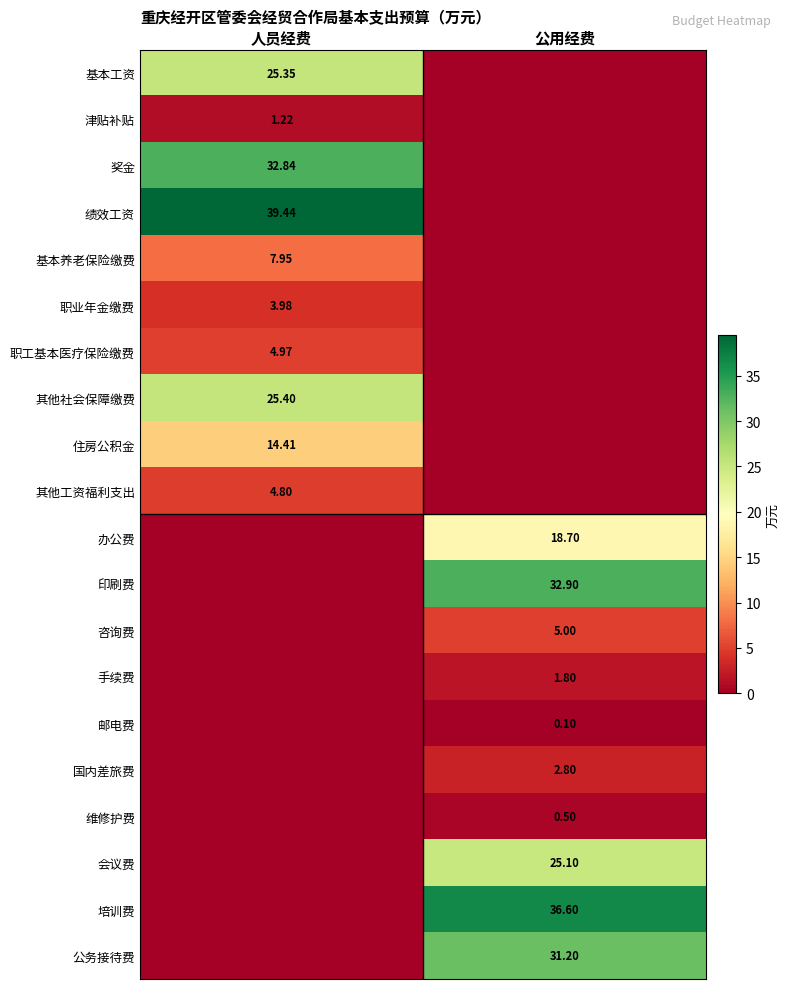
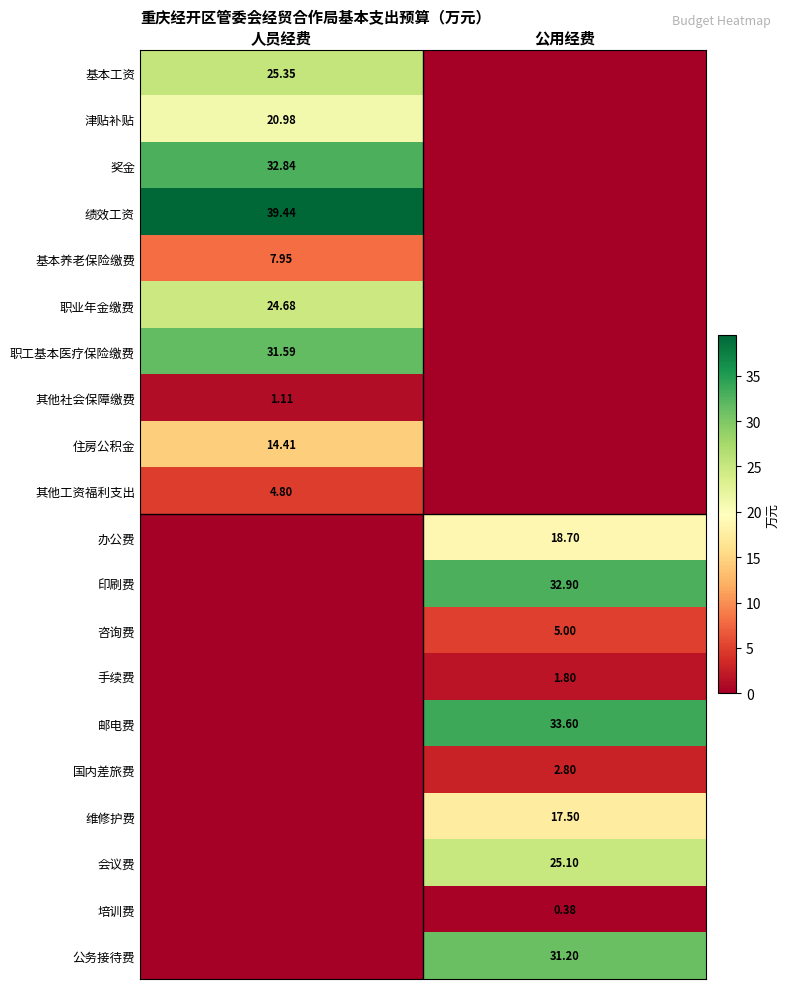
津贴补贴, 人员经费: 1.22 -> 20.98
职业年金缴费, 人员经费: 3.98 -> 24.68
职工基本医疗保险缴费, 人员经费: 4.97 -> 31.59
其他社会保障缴费, 人员经费: 25.40 -> 1.11
邮电费, 公用经费: 0.10 -> 33.60
维修护费, 公用经费: 0.50 -> 17.50
培训费, 公用经费: 36.60 -> 0.38
